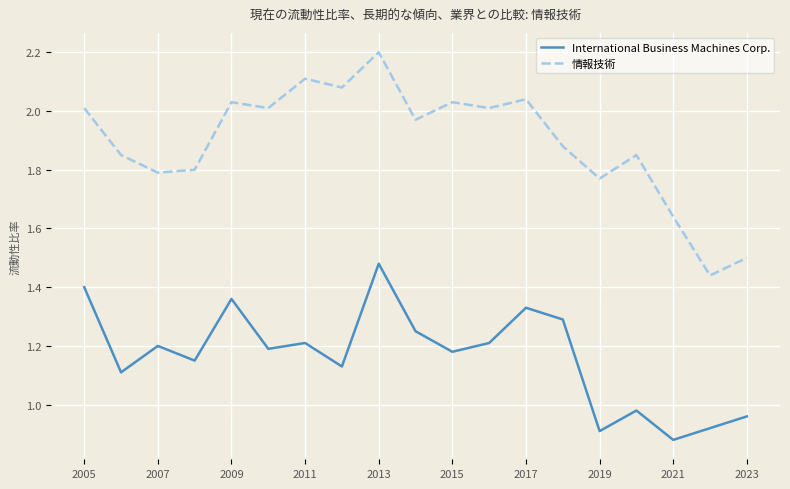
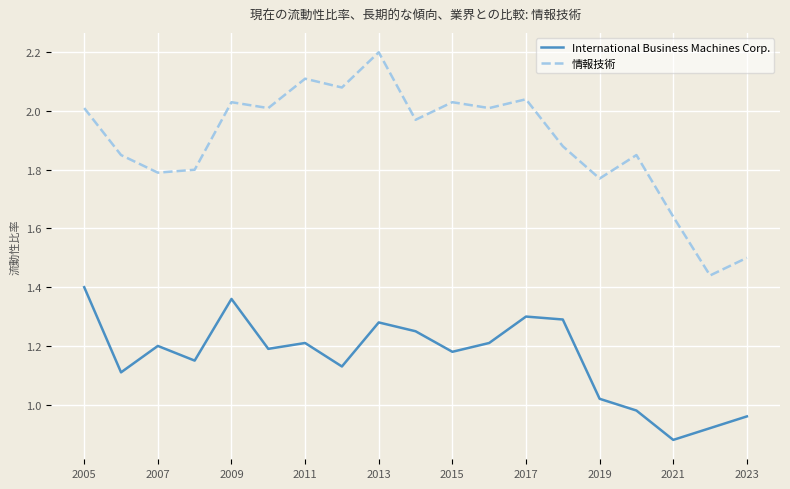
International Business Machines Corp., 2013: 1.48 -> 1.28
International Business Machines Corp., 2017: 1.33 -> 1.30
International Business Machines Corp., 2019: 0.91 -> 1.02
